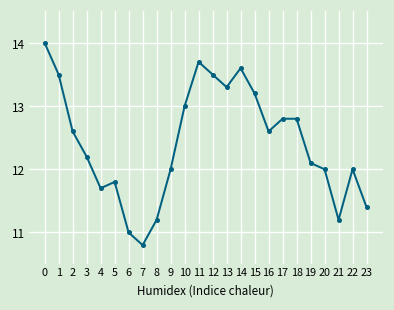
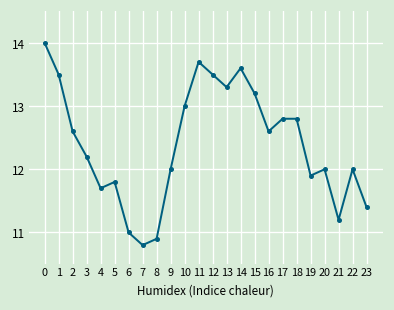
8: 11.2 -> 10.9
19: 12.1 -> 11.9
